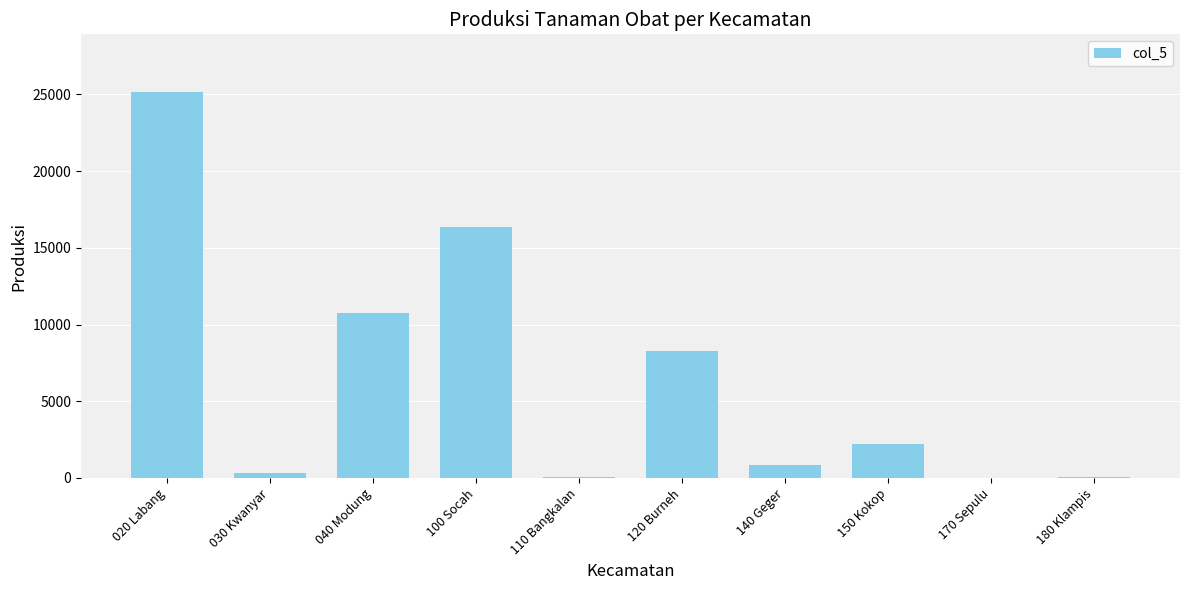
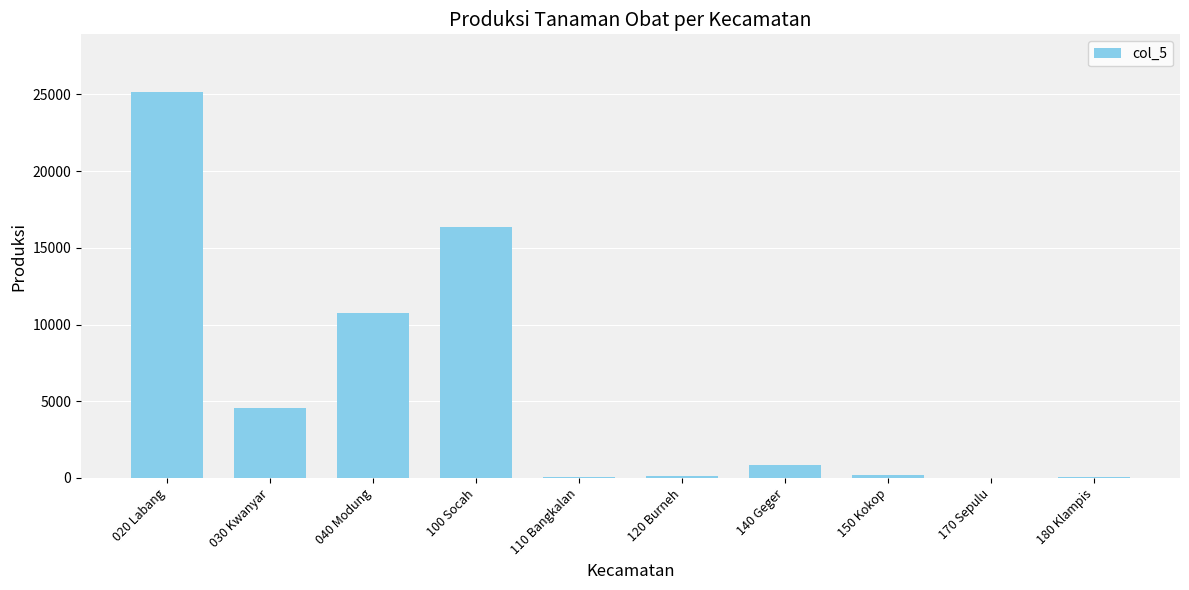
030 Kwanyar: 300 -> 4600
120 Burneh: 8300 -> 100
150 Kokop: 2200 -> 200
